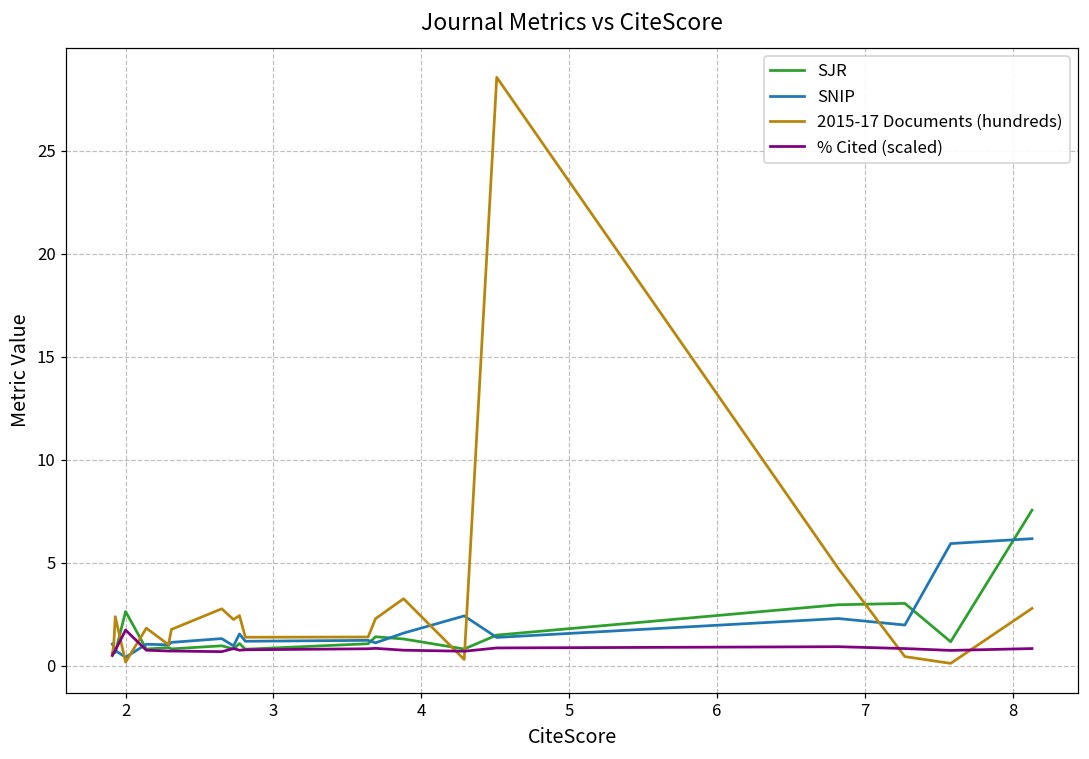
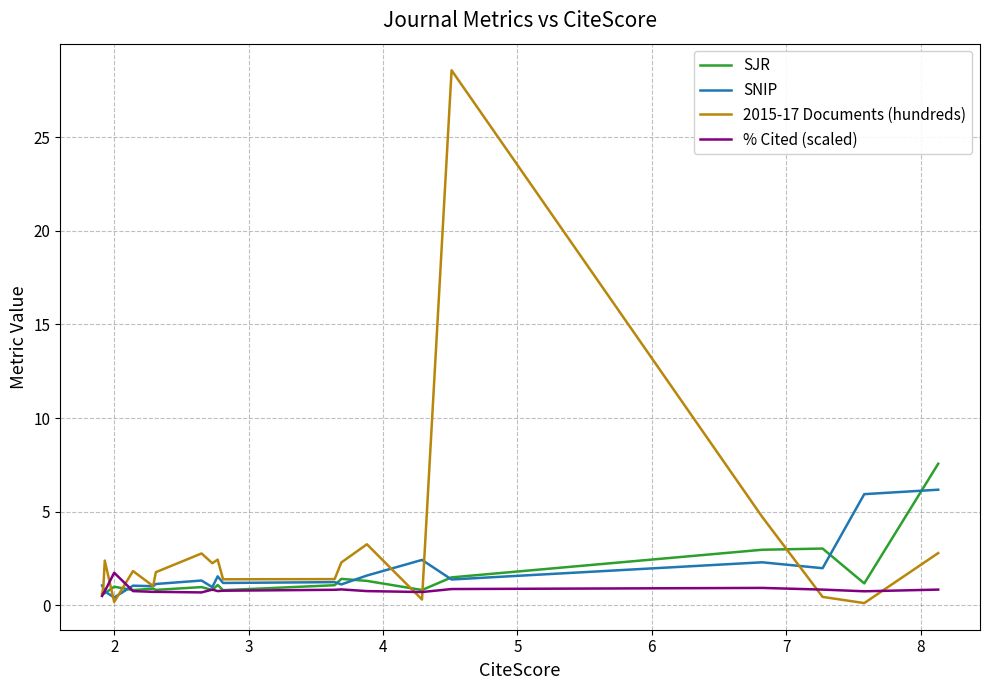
SJR, 2: 2.6 -> 1.0
